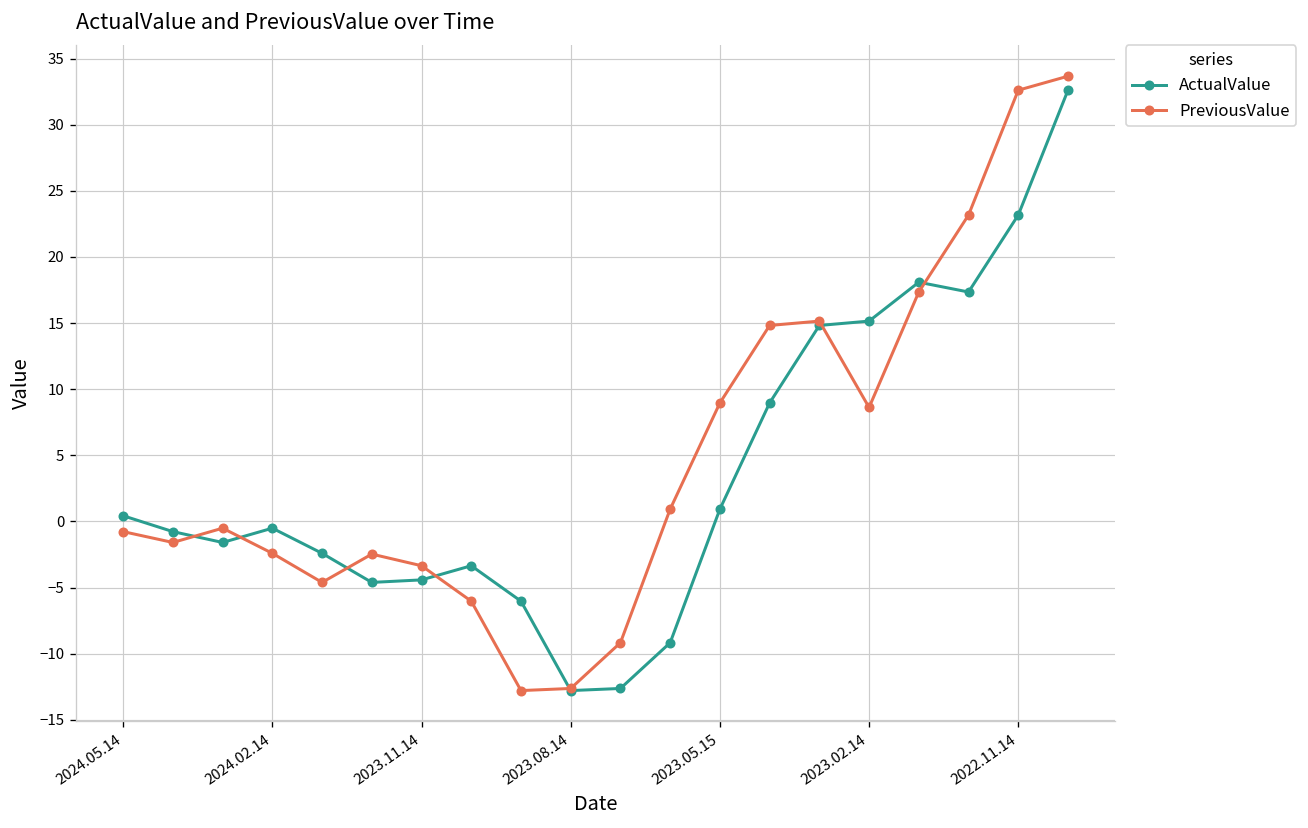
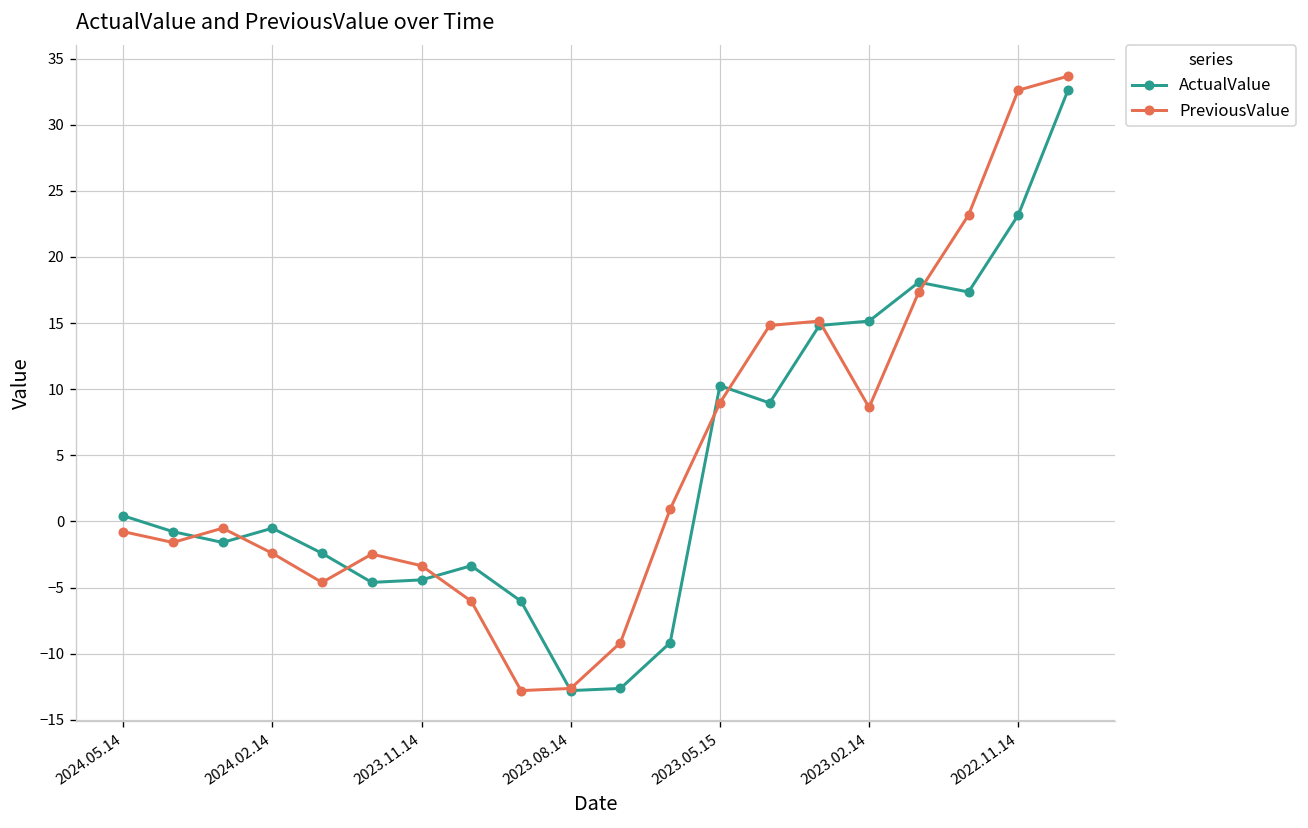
ActualValue, 2023.05.15: 0.9 -> 10.3
